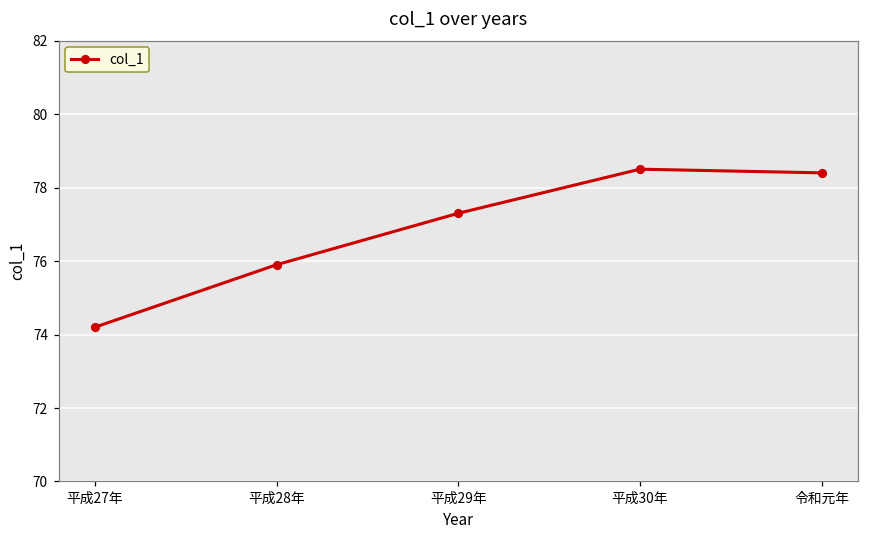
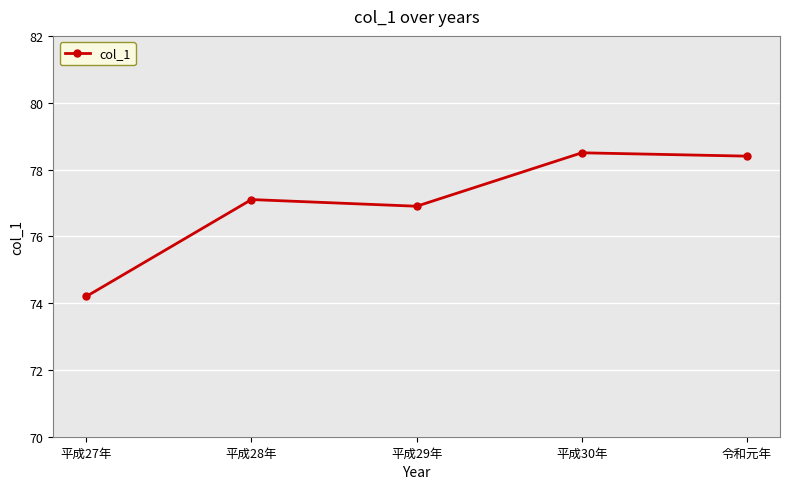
平成28年: 75.9 -> 77.1
平成29年: 77.3 -> 76.9
